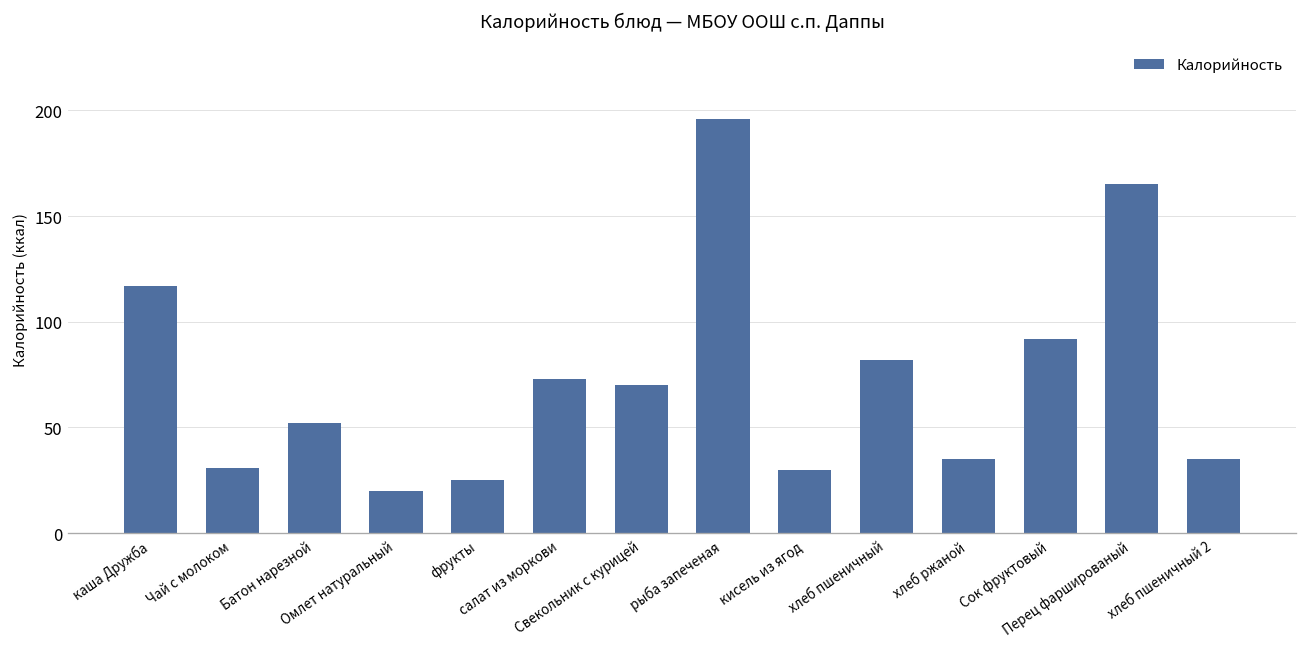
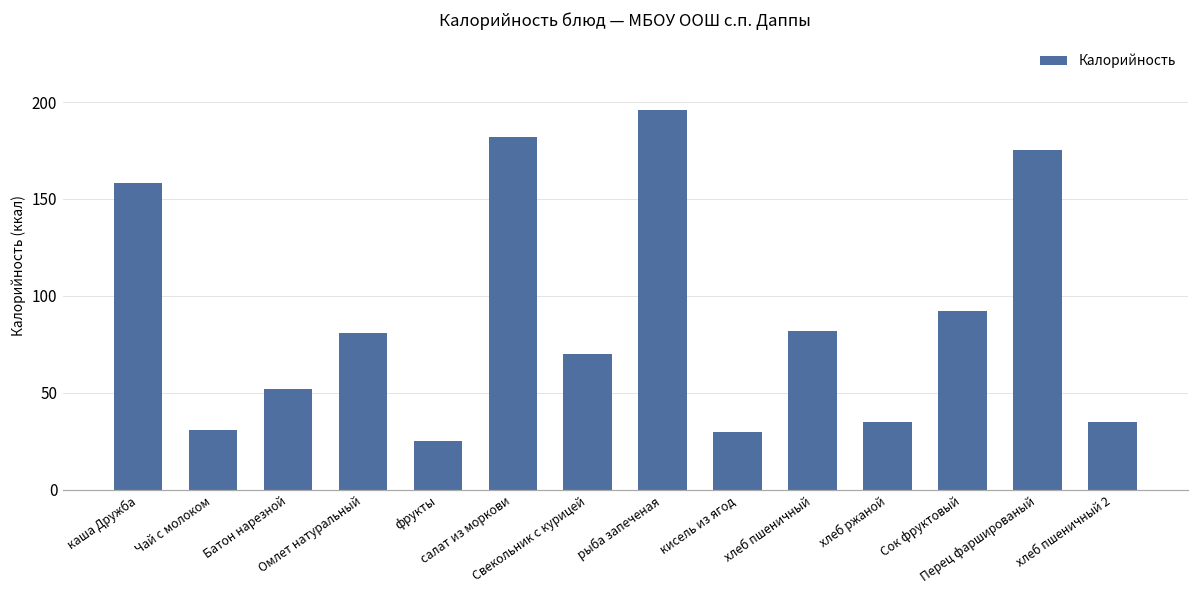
каша Дружба: 117 -> 158
Омлет натуральный: 20 -> 81
салат из моркови: 73 -> 182
Перец фаршированый: 165 -> 175
